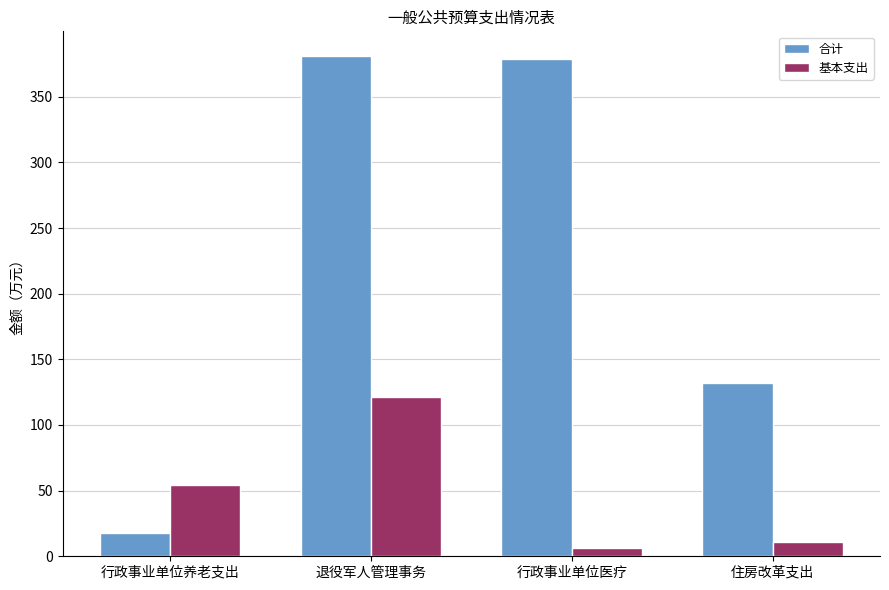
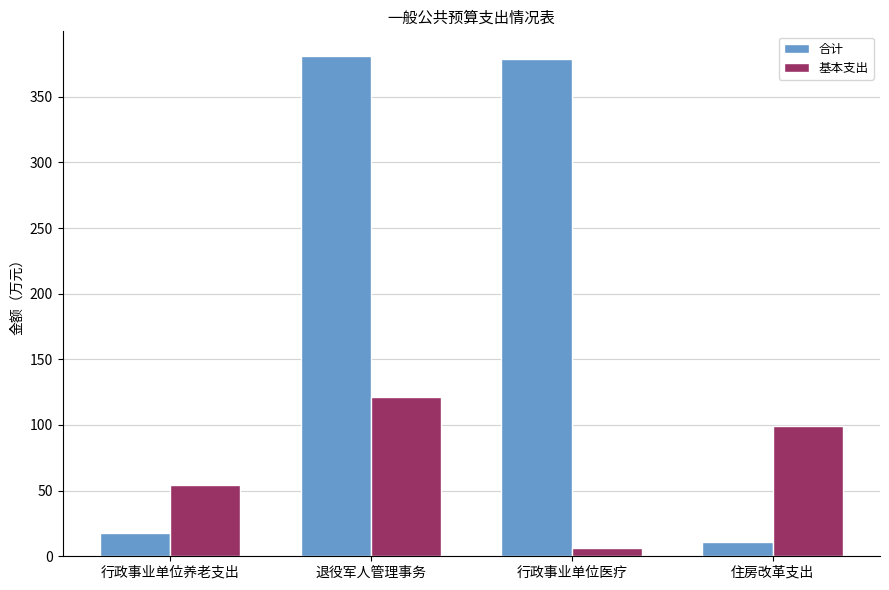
合计, 住房改革支出: 132 -> 11
基本支出, 住房改革支出: 11 -> 100
